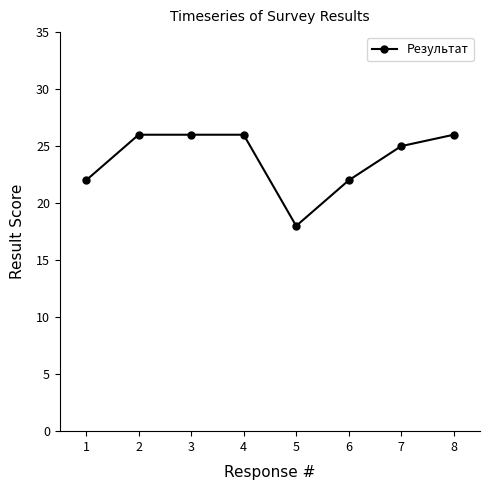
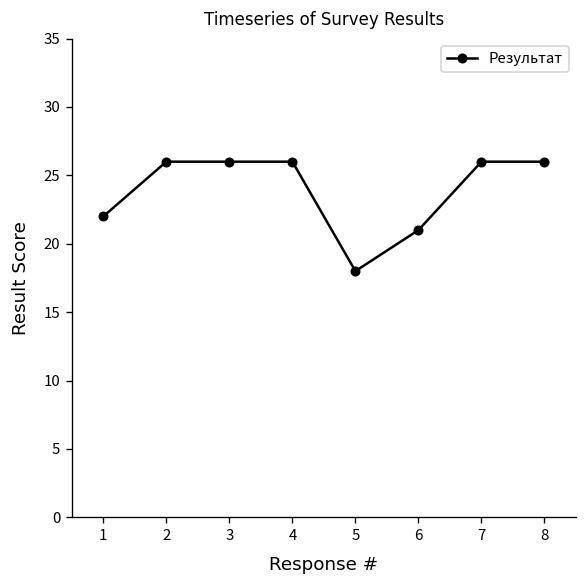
6: 22 -> 21
7: 25 -> 26
